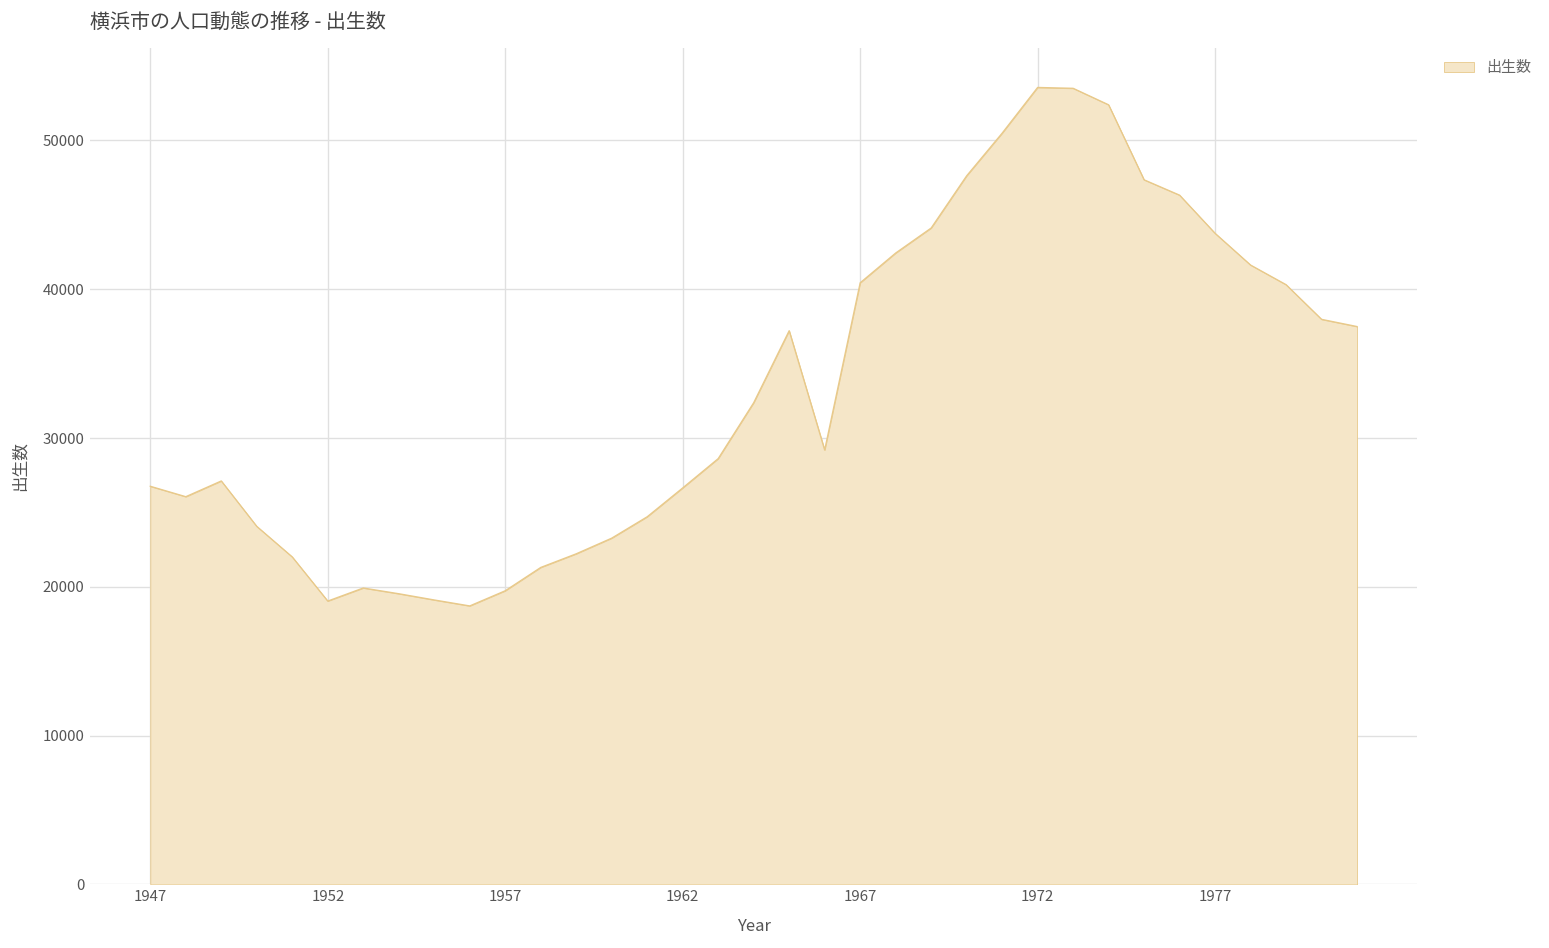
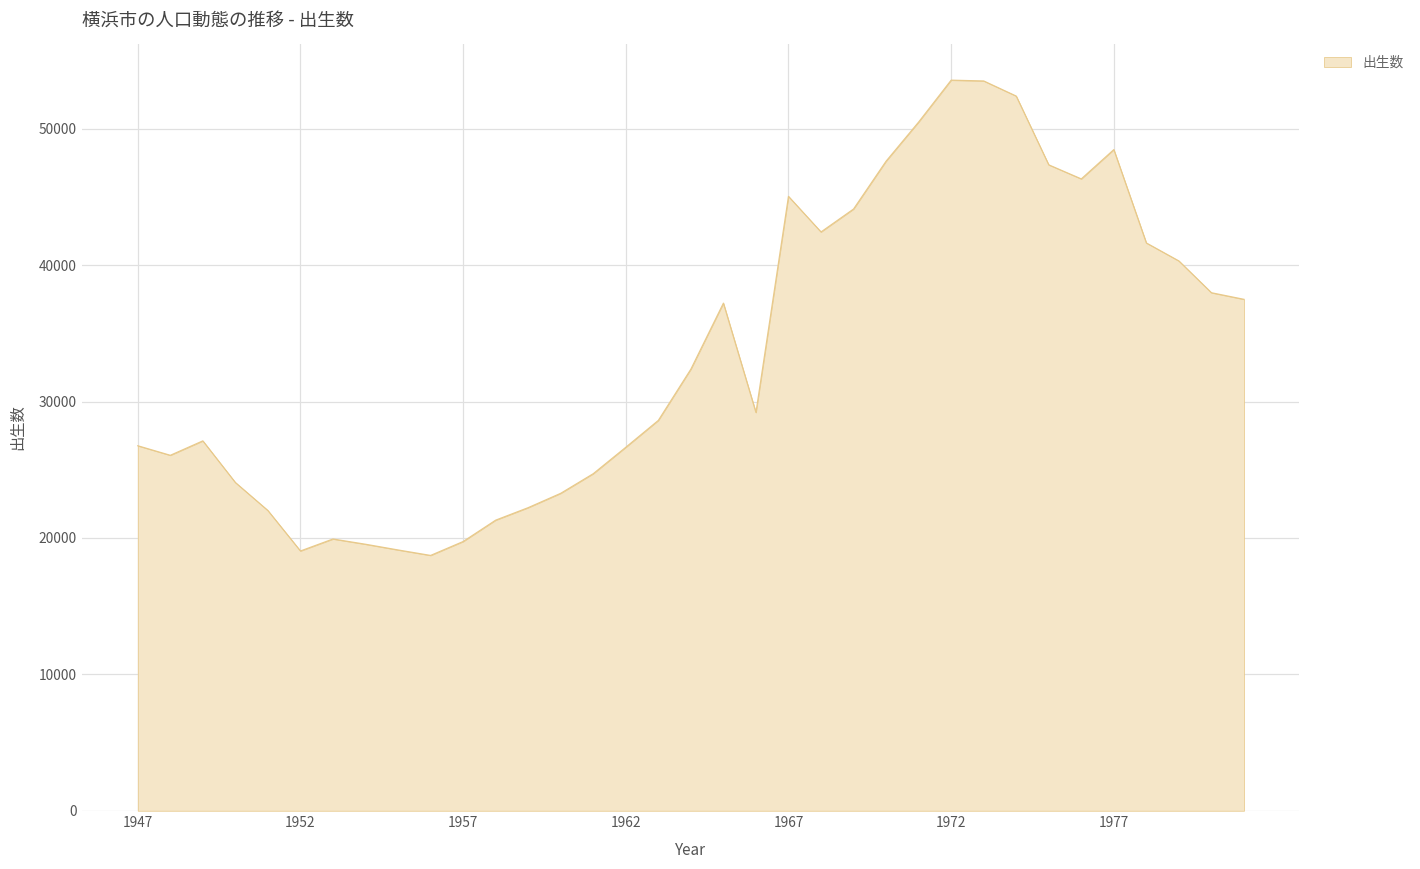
1967: 40400 -> 45000
1977: 43800 -> 48500
